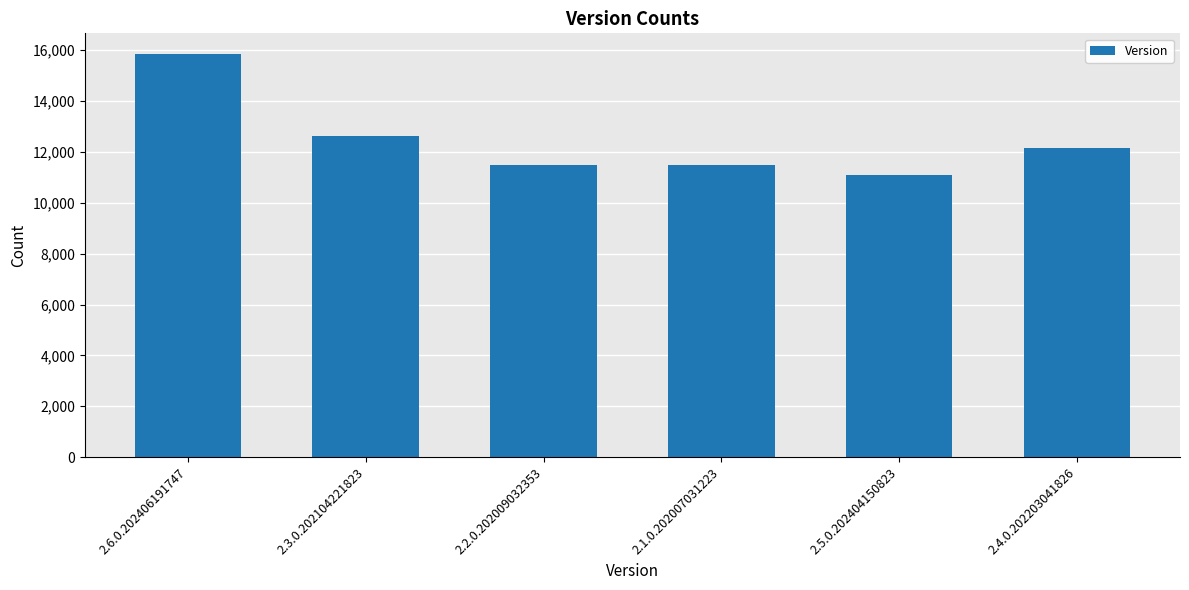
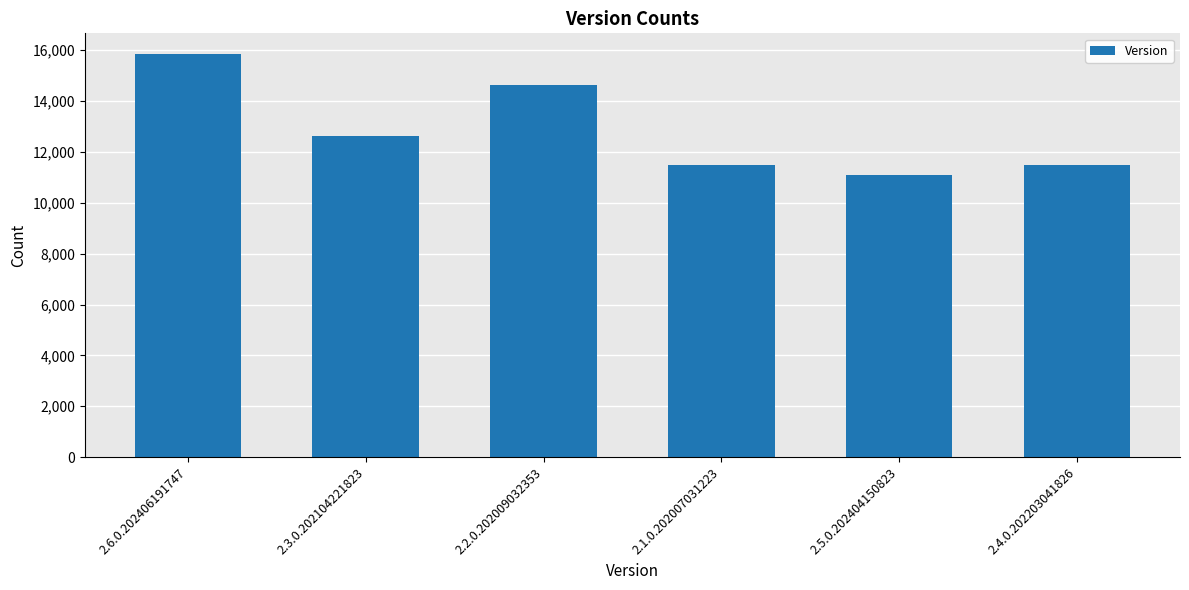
2.2.0.202009032353: 11,500 -> 14,600
2.4.0.202203041826: 12,200 -> 11,500
